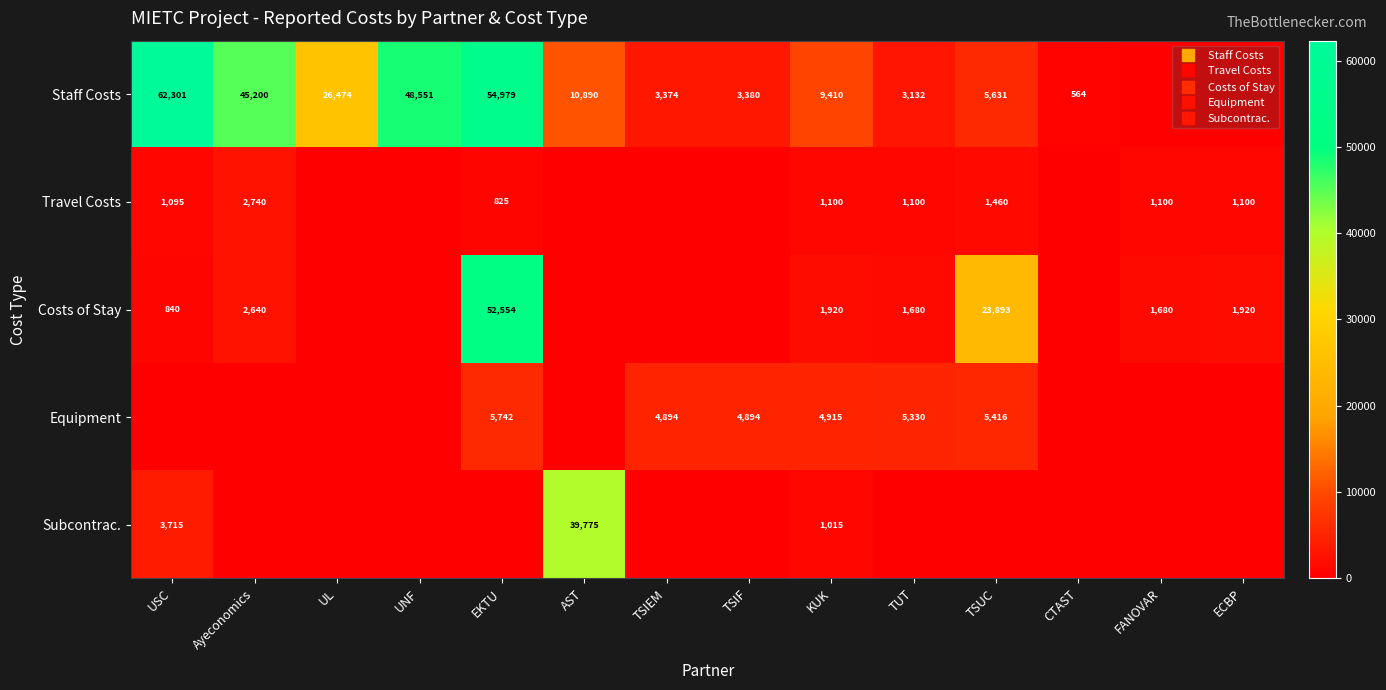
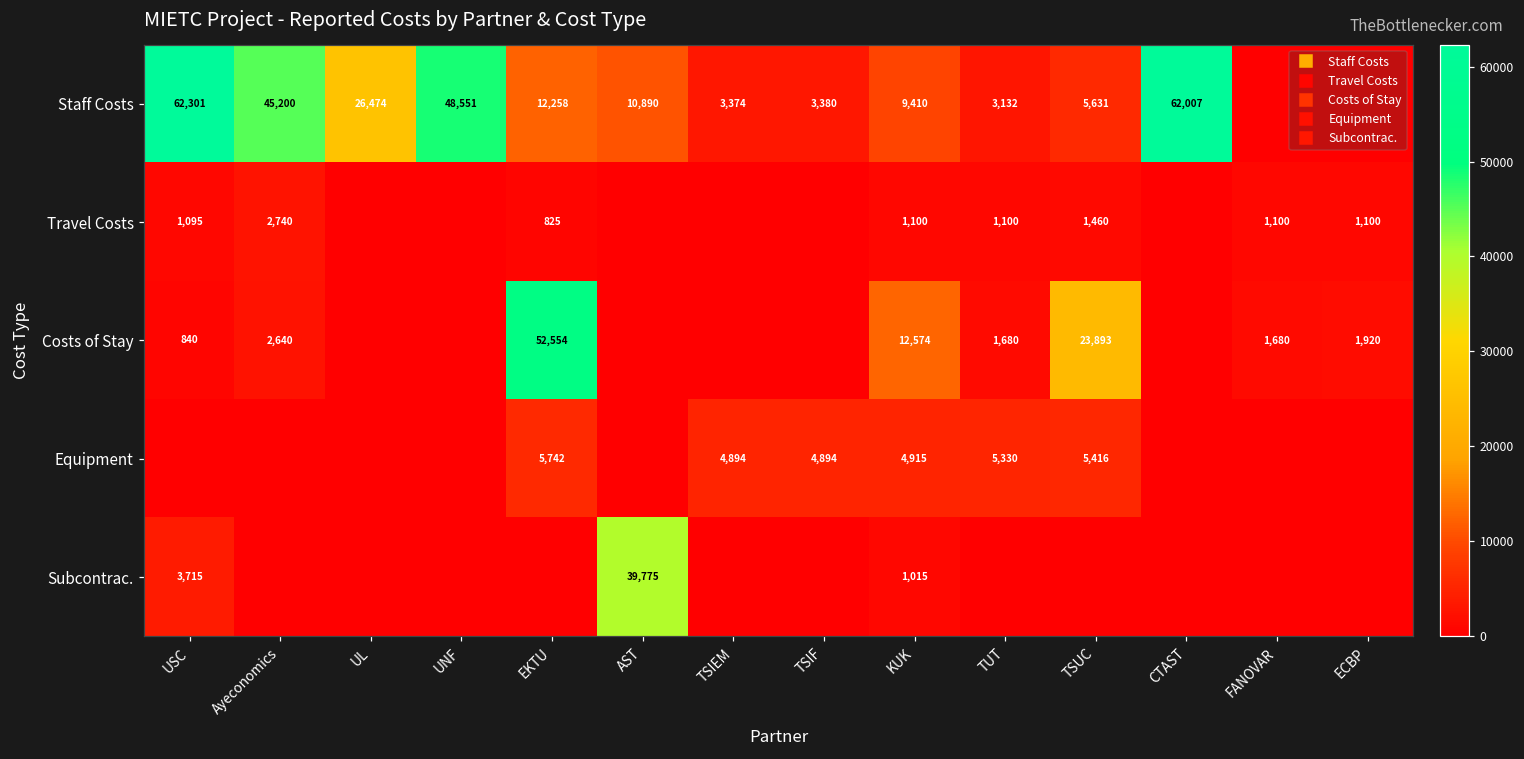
Staff Costs, EKTU: 54,979 -> 12,258
Staff Costs, CTAST: 564 -> 62,007
Costs of Stay, KUK: 1,920 -> 12,574
